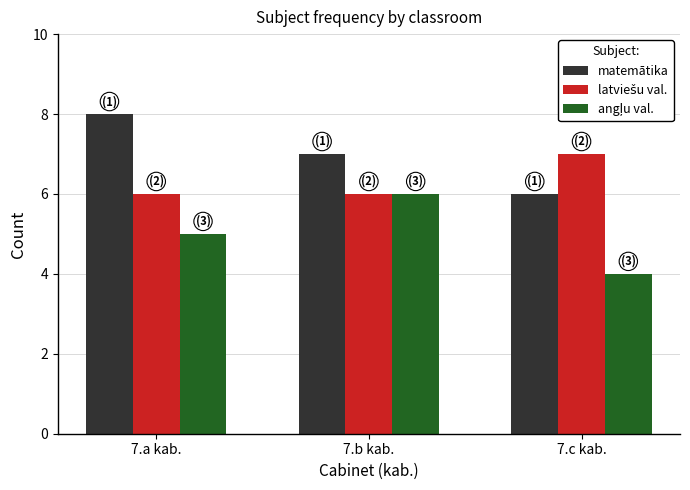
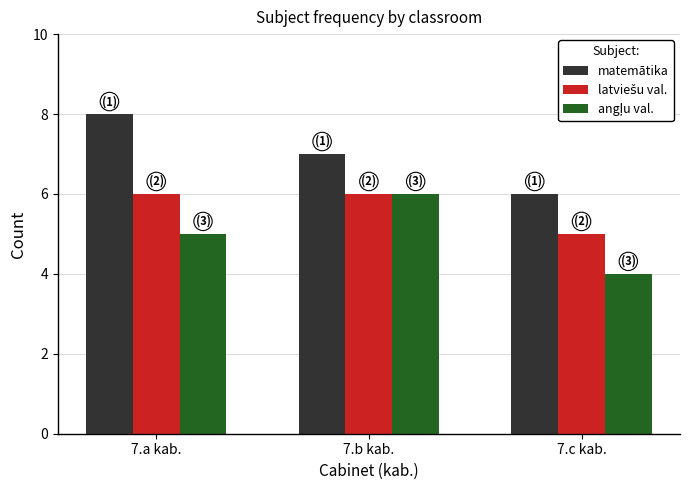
latviešu val., 7.c kab.: 7 -> 5
